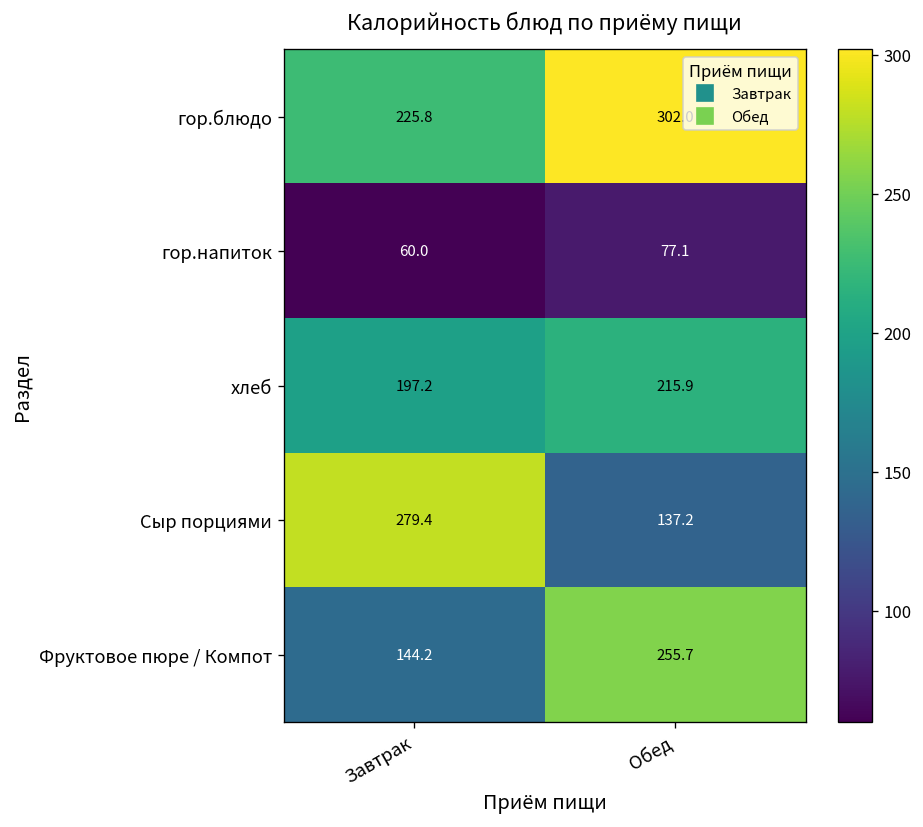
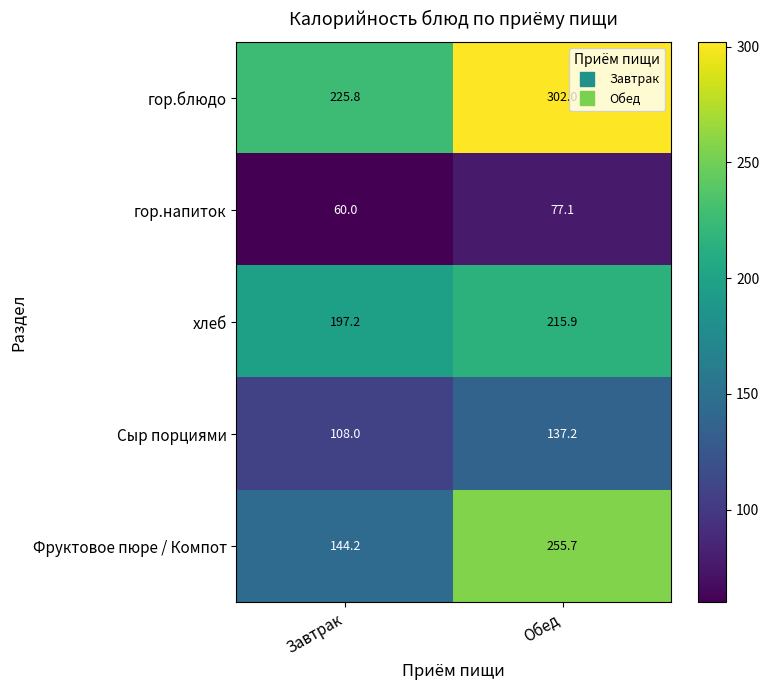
Сыр порциями, Завтрак: 279.4 -> 108.0
